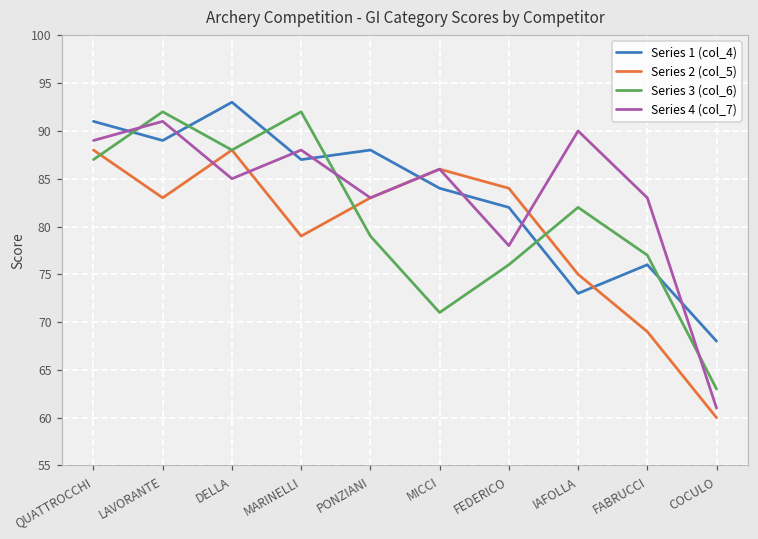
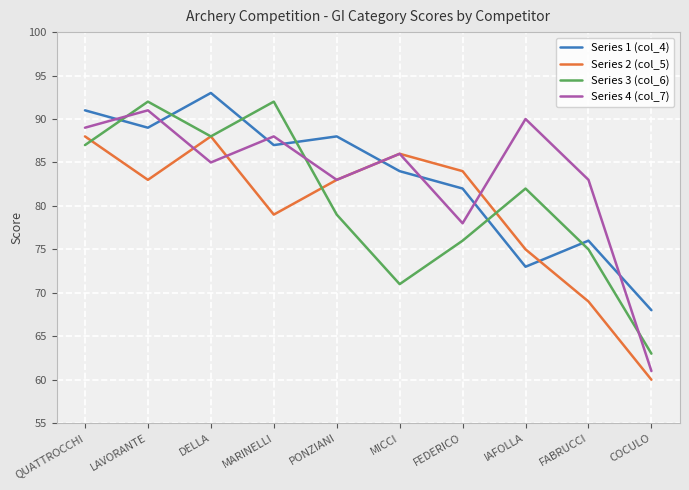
Series 3 (col_6), FABRUCCI: 77 -> 75
